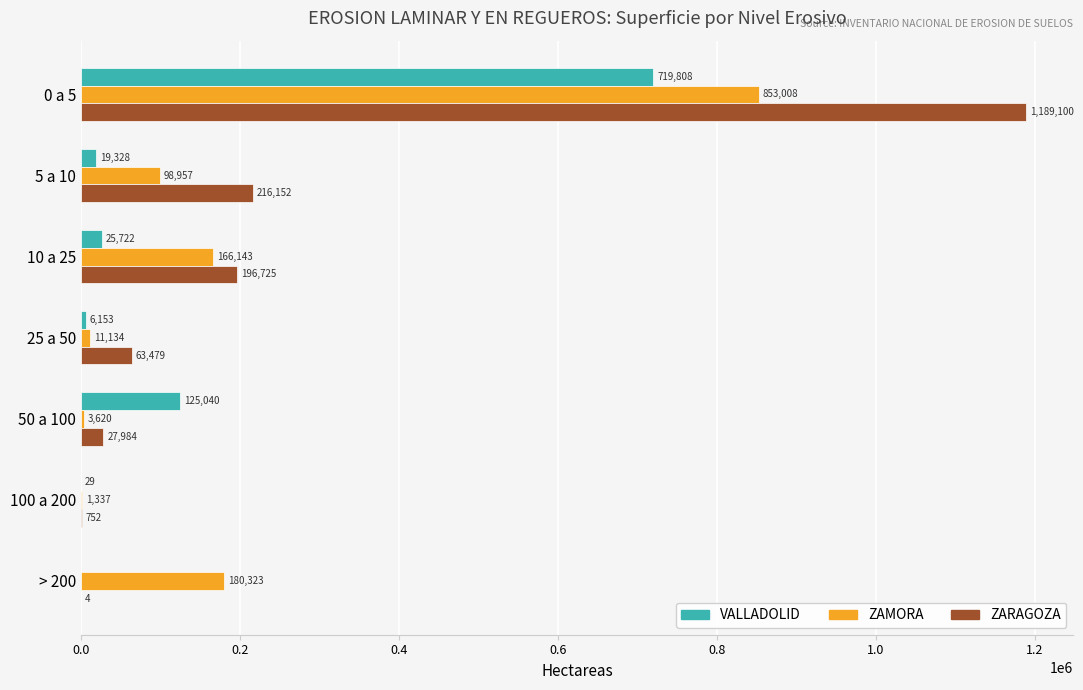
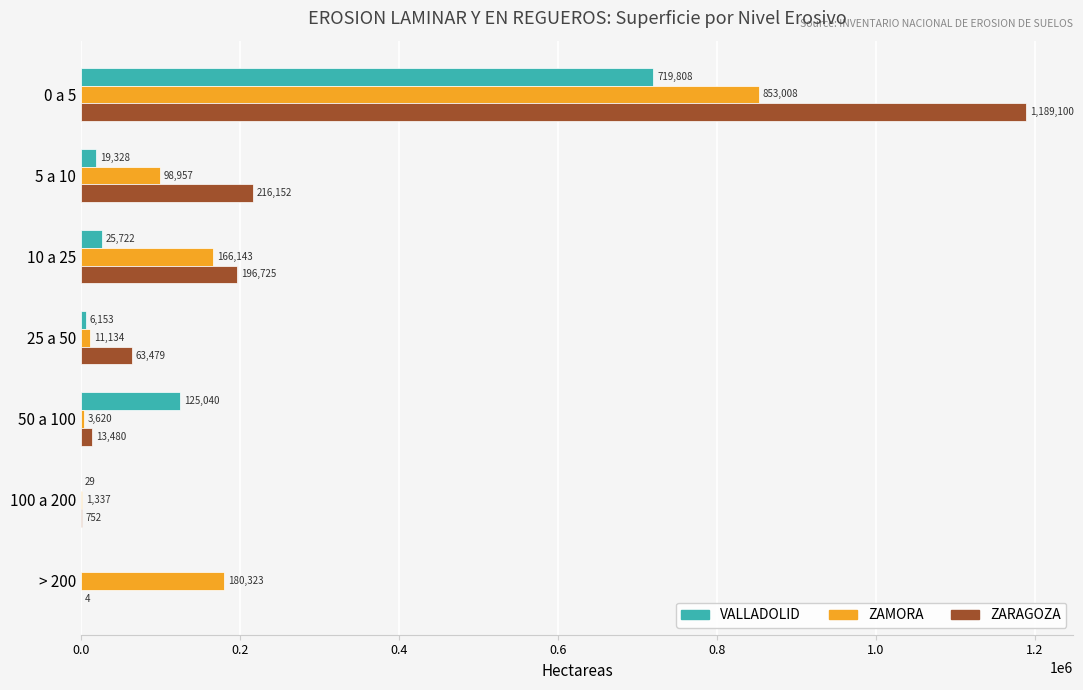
ZARAGOZA, 50 a 100: 27,984 -> 13,480
